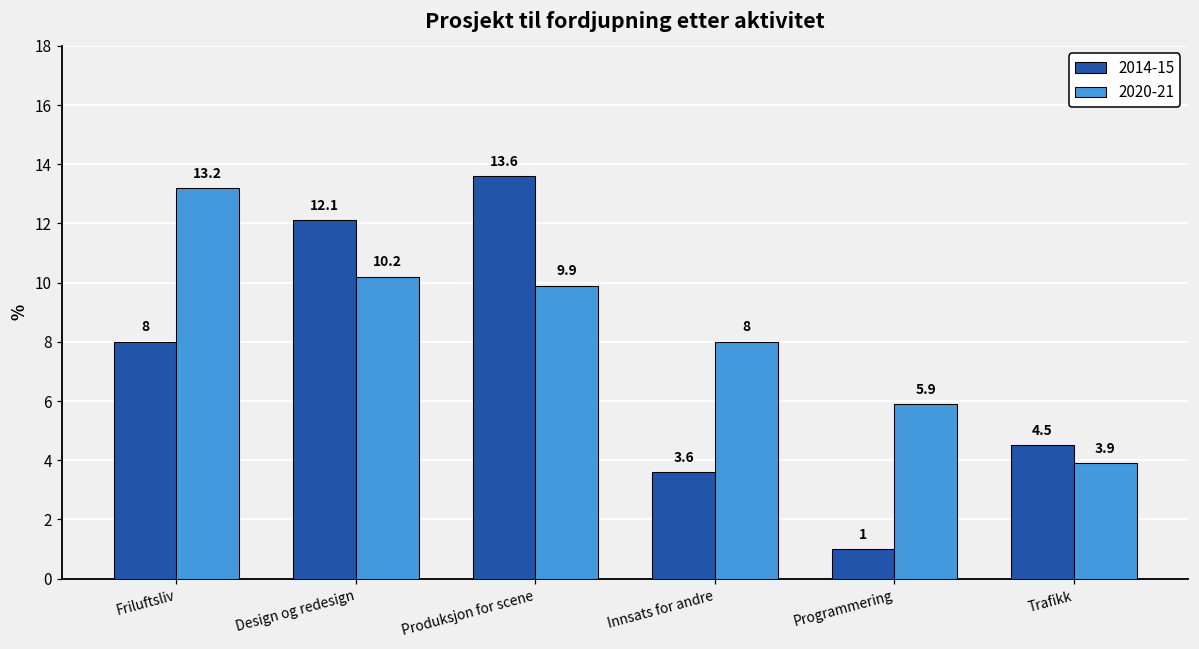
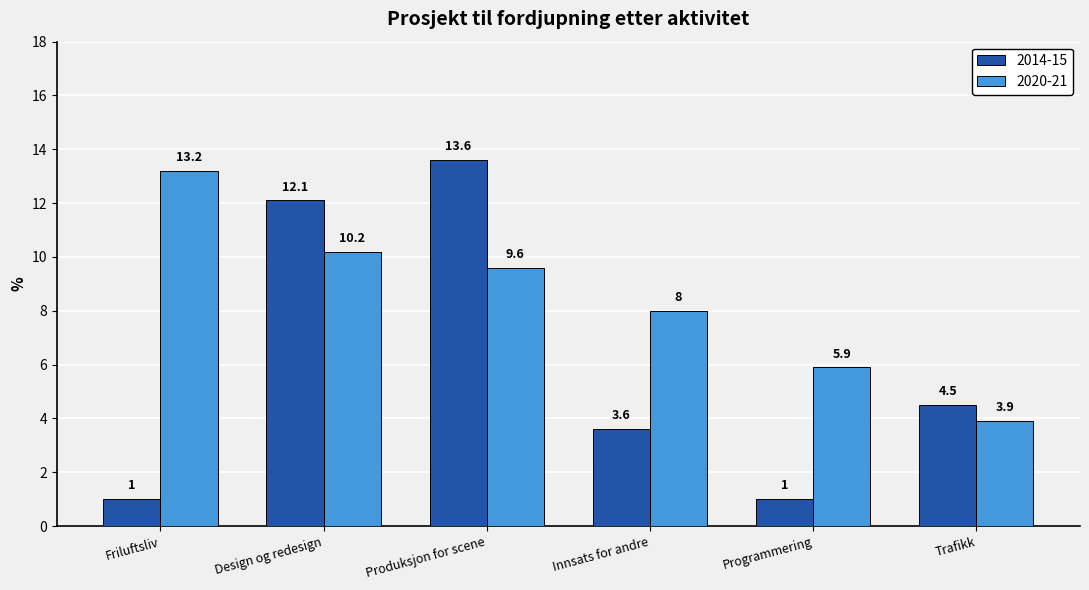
2014-15, Friluftsliv: 8 -> 1
2020-21, Produksjon for scene: 9.9 -> 9.6
